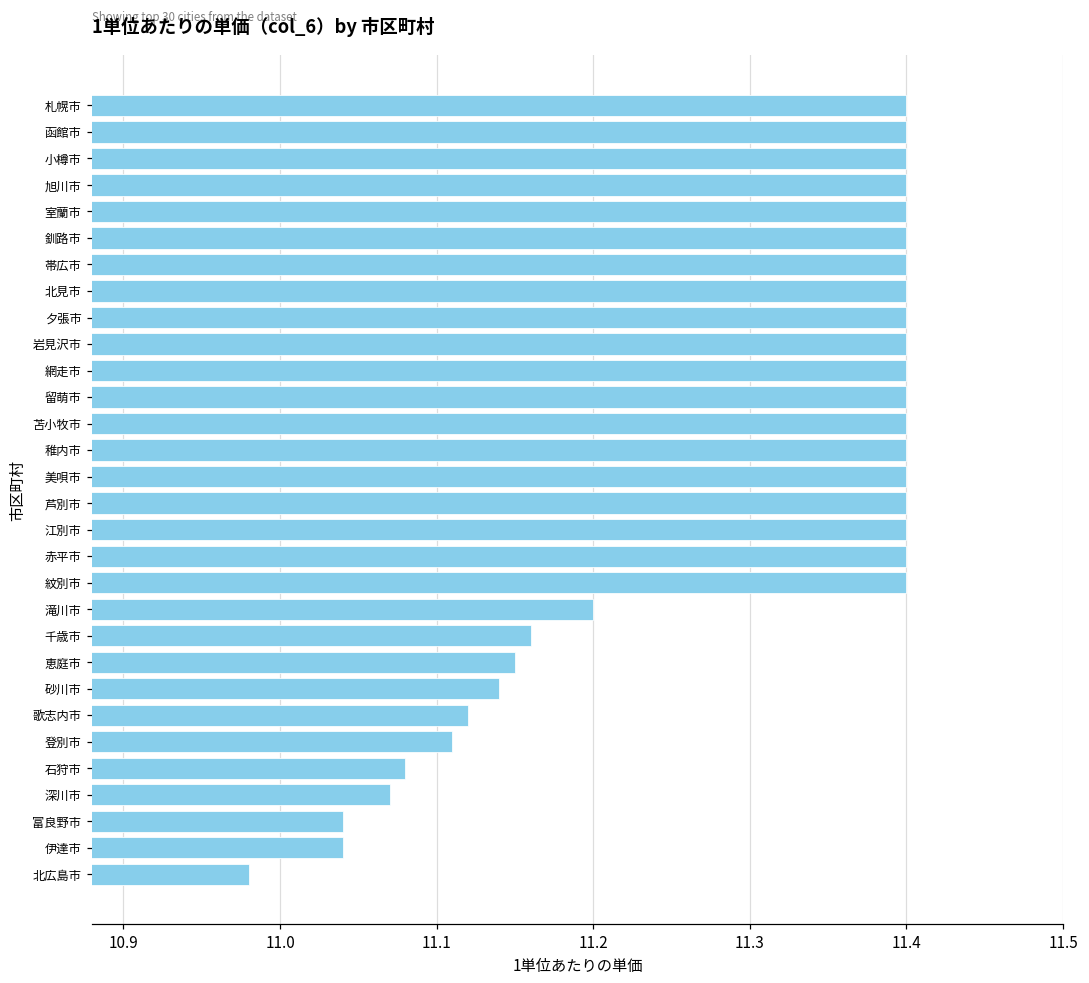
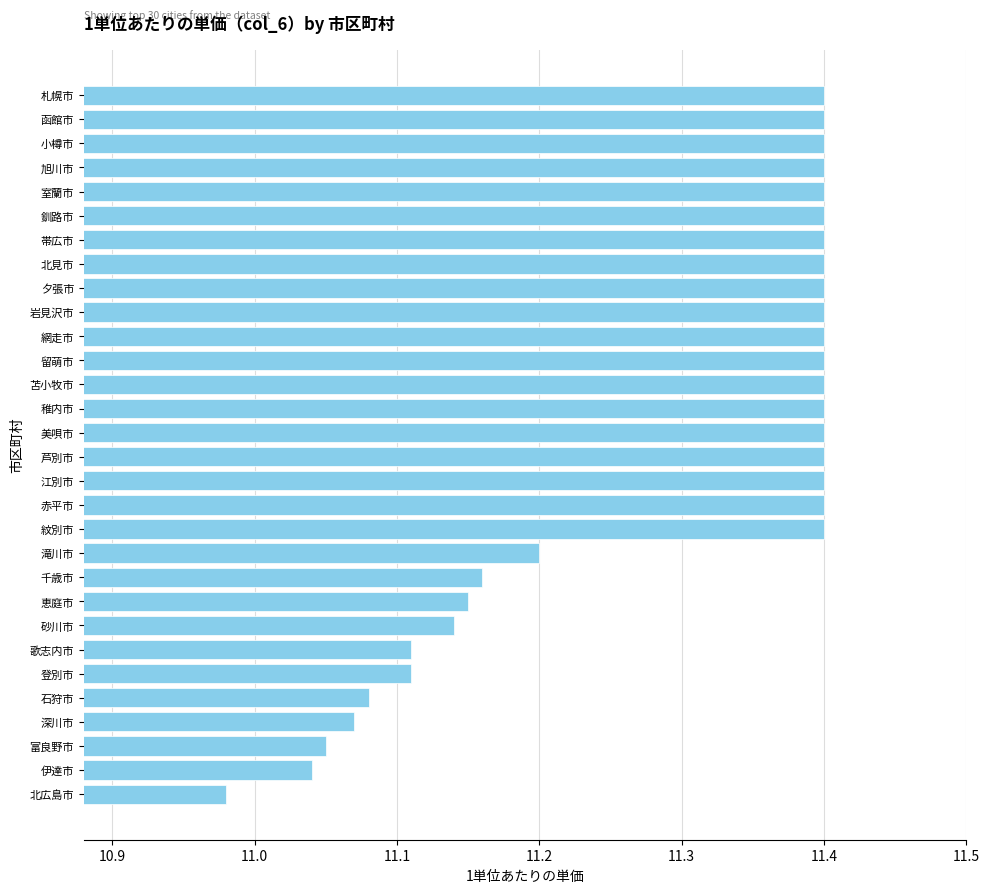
歌志内市: 11.12 -> 11.11
富良野市: 11.04 -> 11.05
